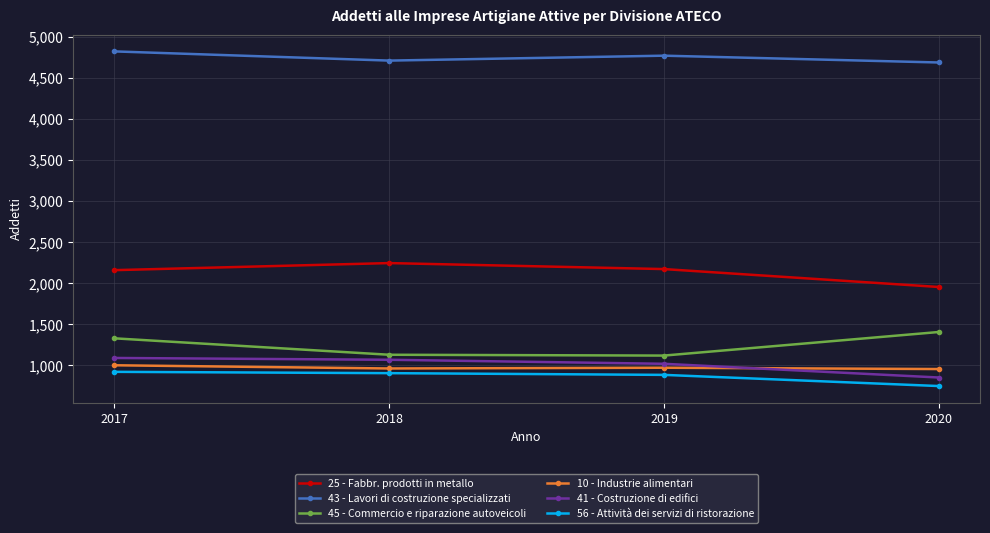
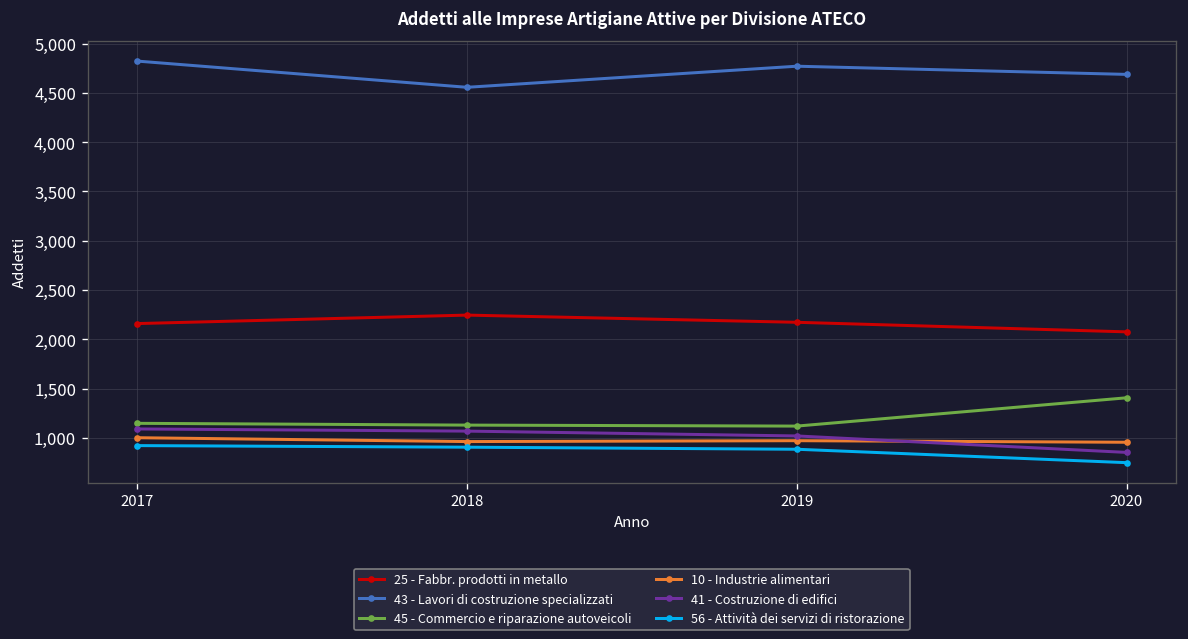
45 - Commercio e riparazione autoveicoli, 2017: 1,300 -> 1,100
43 - Lavori di costruzione specializzati, 2018: 4,700 -> 4,600
25 - Fabbr. prodotti in metallo, 2020: 2,000 -> 2,100
